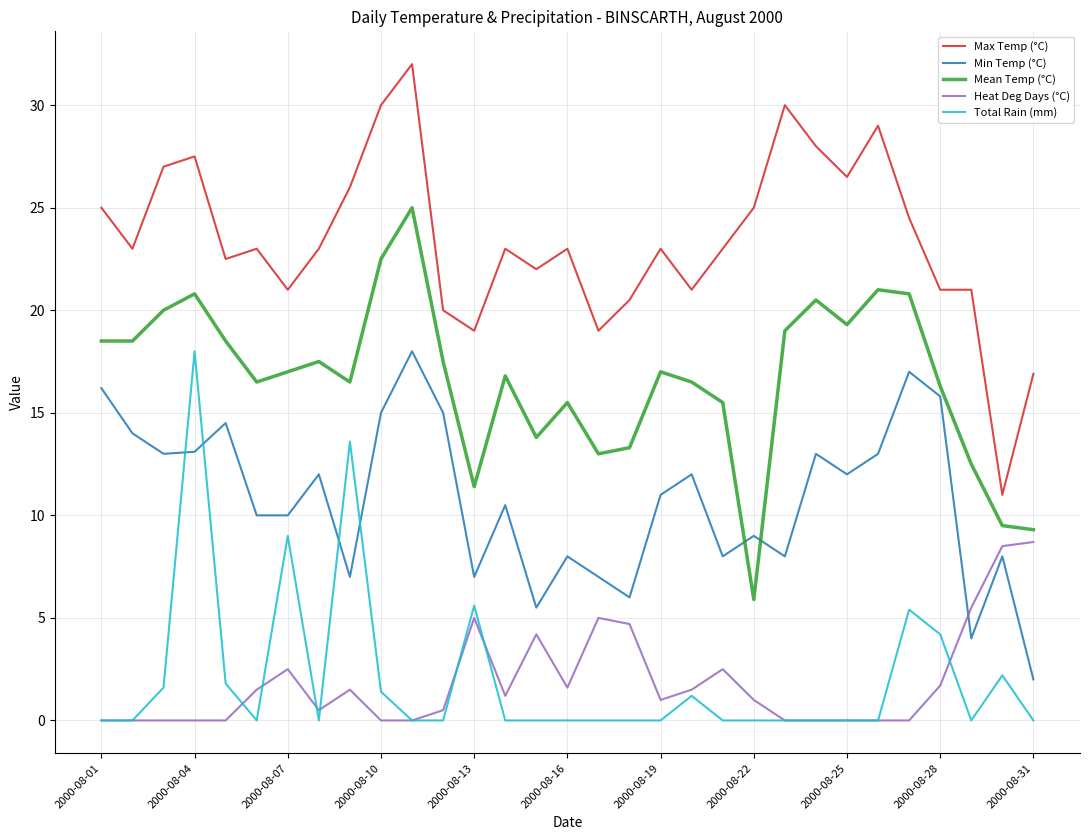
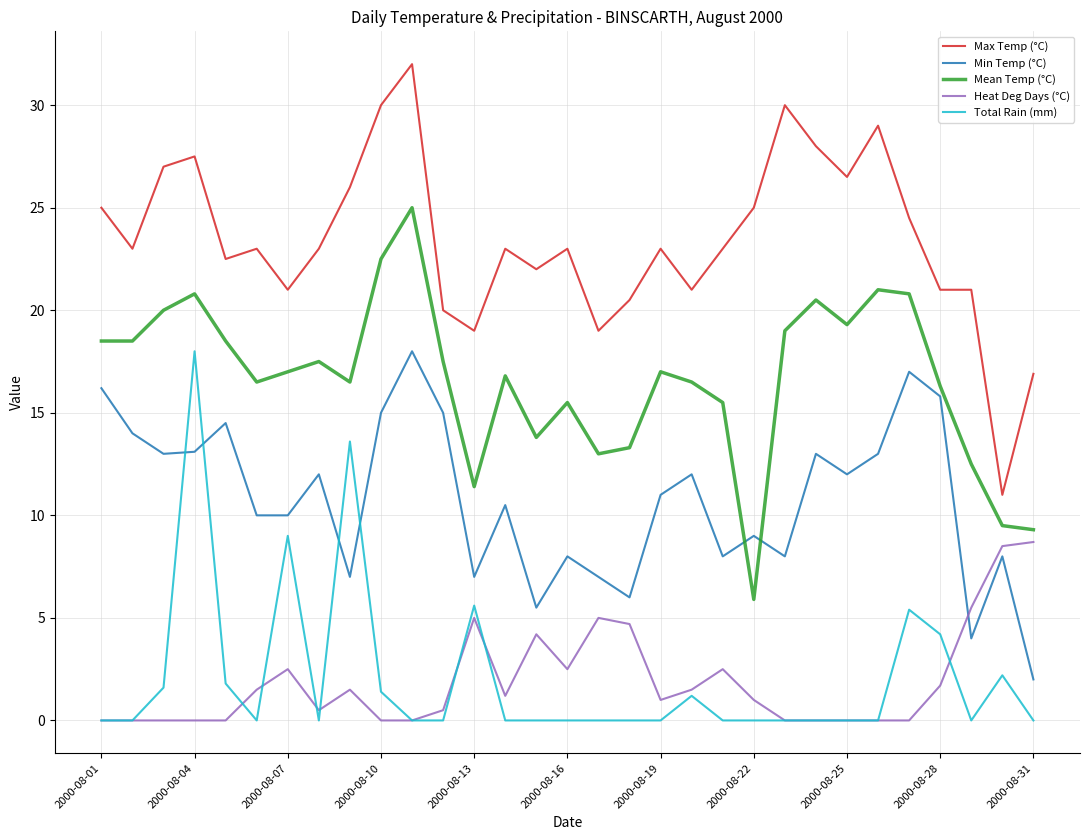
Heat Deg Days (°C), 2000-08-16: 1.6 -> 2.5
